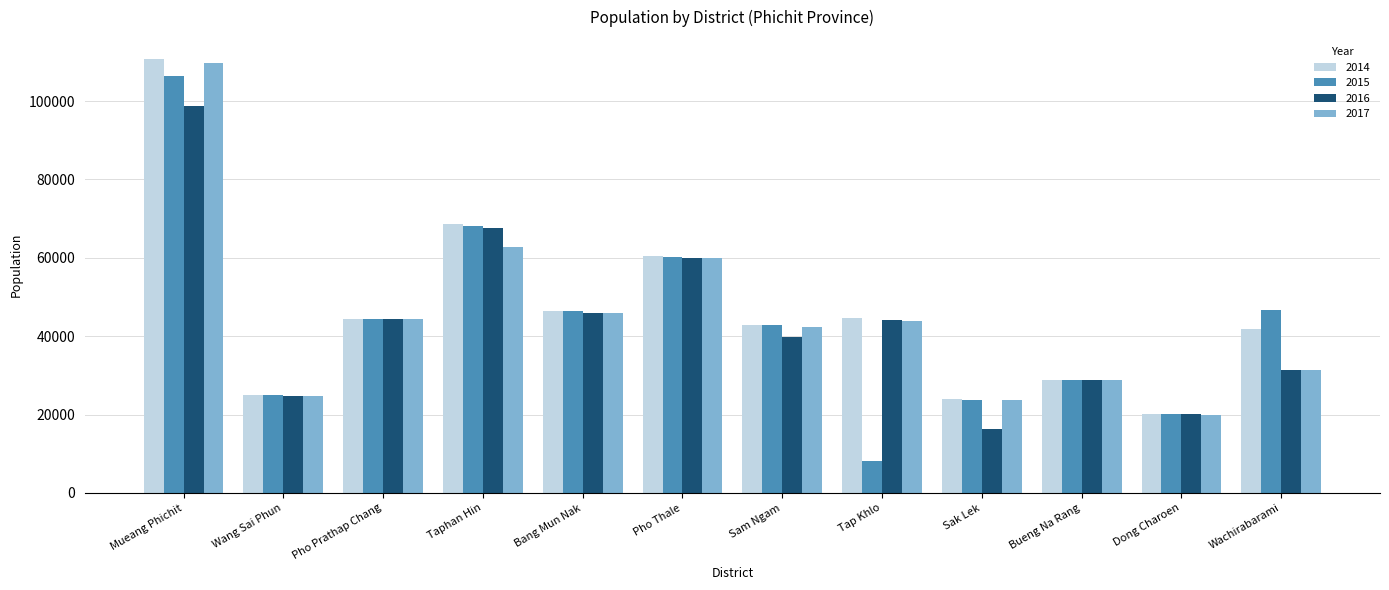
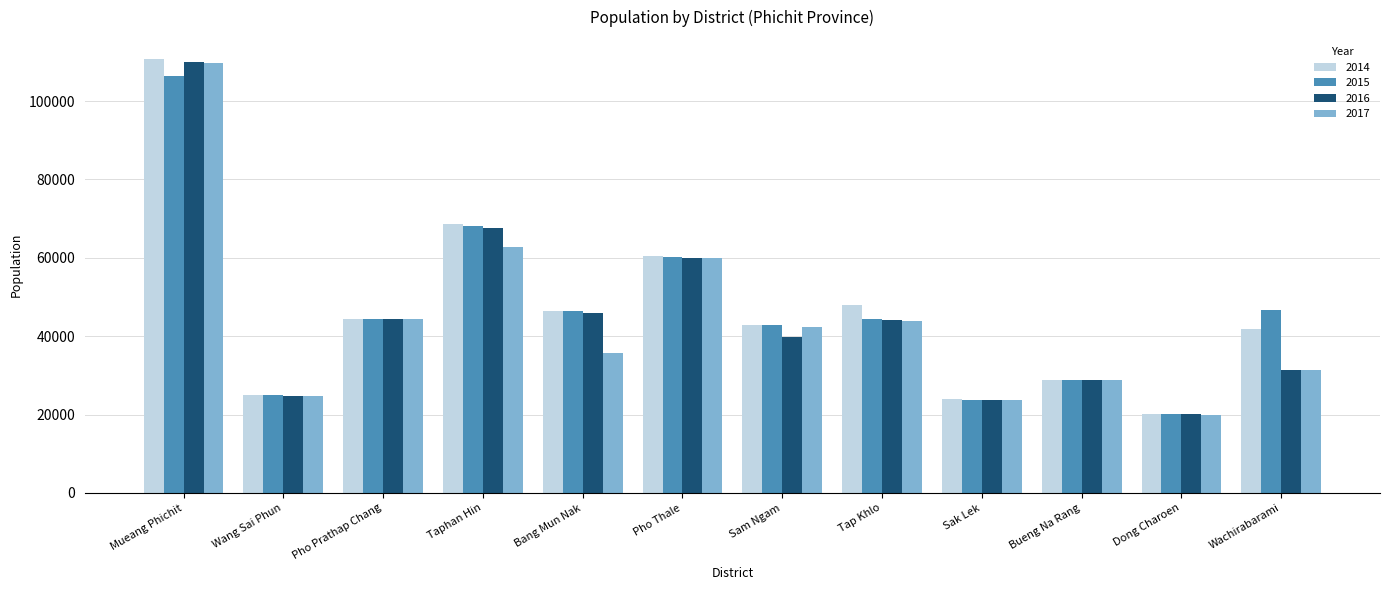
2016, Mueang Phichit: 99000 -> 110000
2017, Bang Mun Nak: 46000 -> 36000
2014, Tap Khlo: 45000 -> 48000
2015, Tap Khlo: 8000 -> 44000
2016, Sak Lek: 16000 -> 24000
